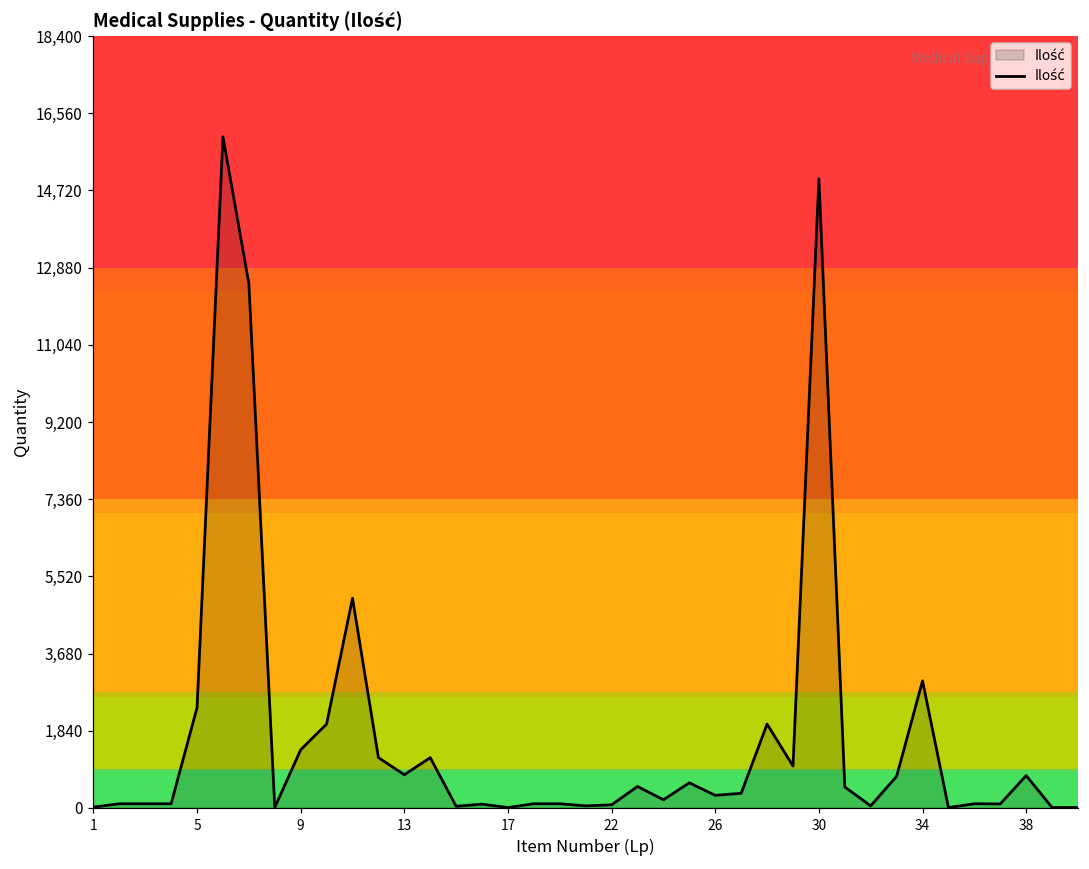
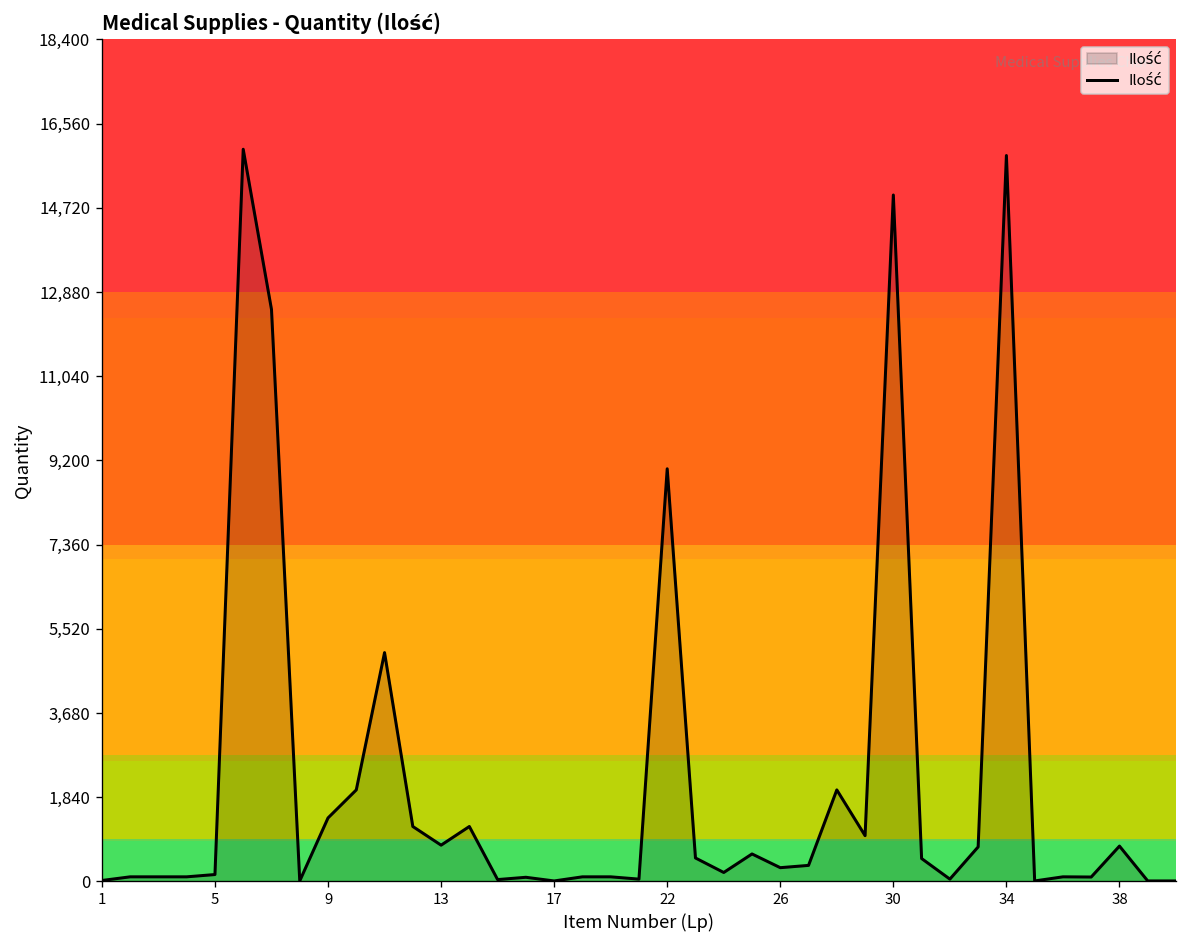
5: 2,400 -> 200
22: 100 -> 9,000
34: 3,000 -> 15,900
